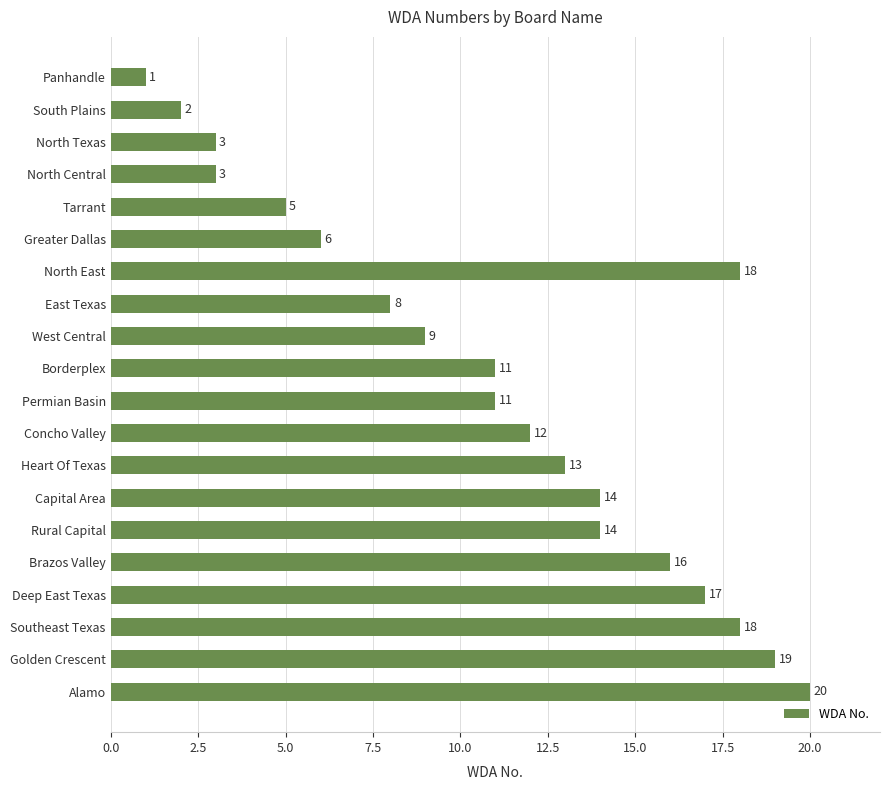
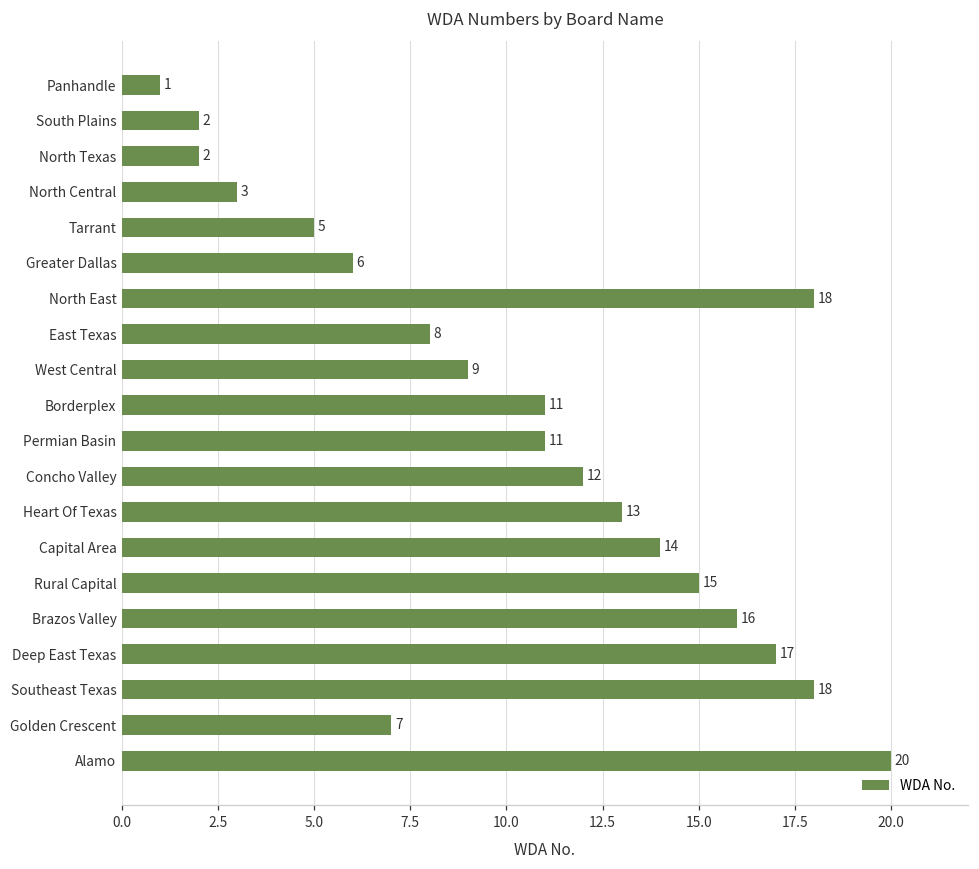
North Texas: 3 -> 2
Rural Capital: 14 -> 15
Golden Crescent: 19 -> 7
